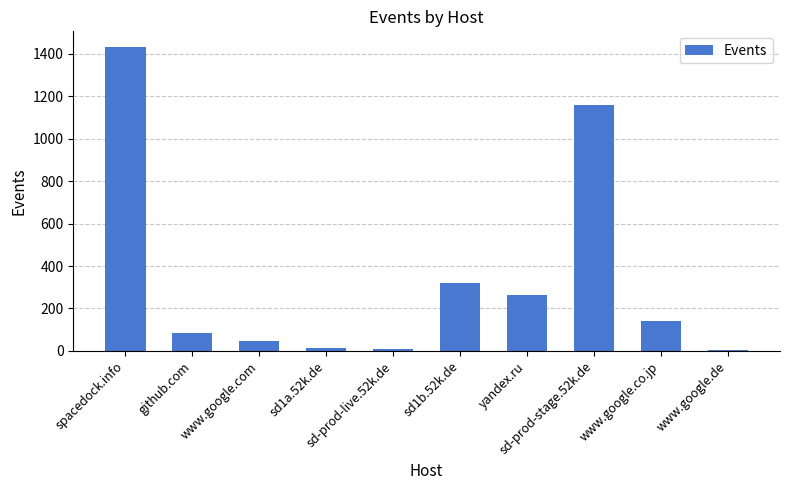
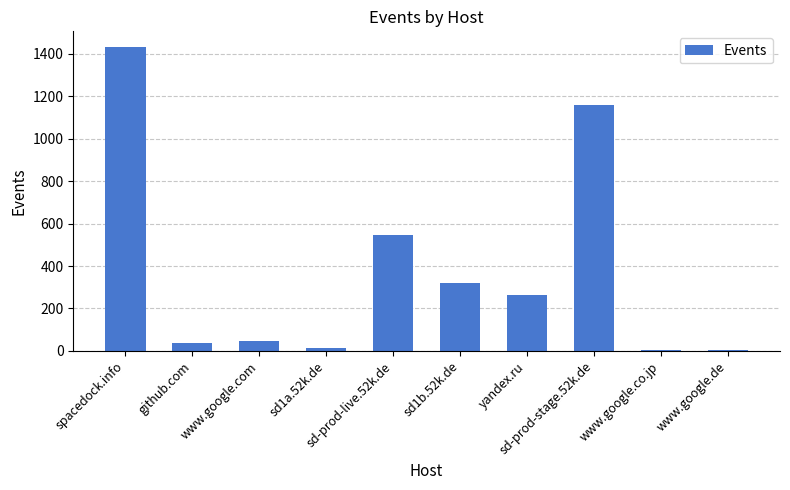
github.com: 80 -> 40
sd-prod-live.52k.de: 10 -> 550
www.google.co.jp: 140 -> 0
